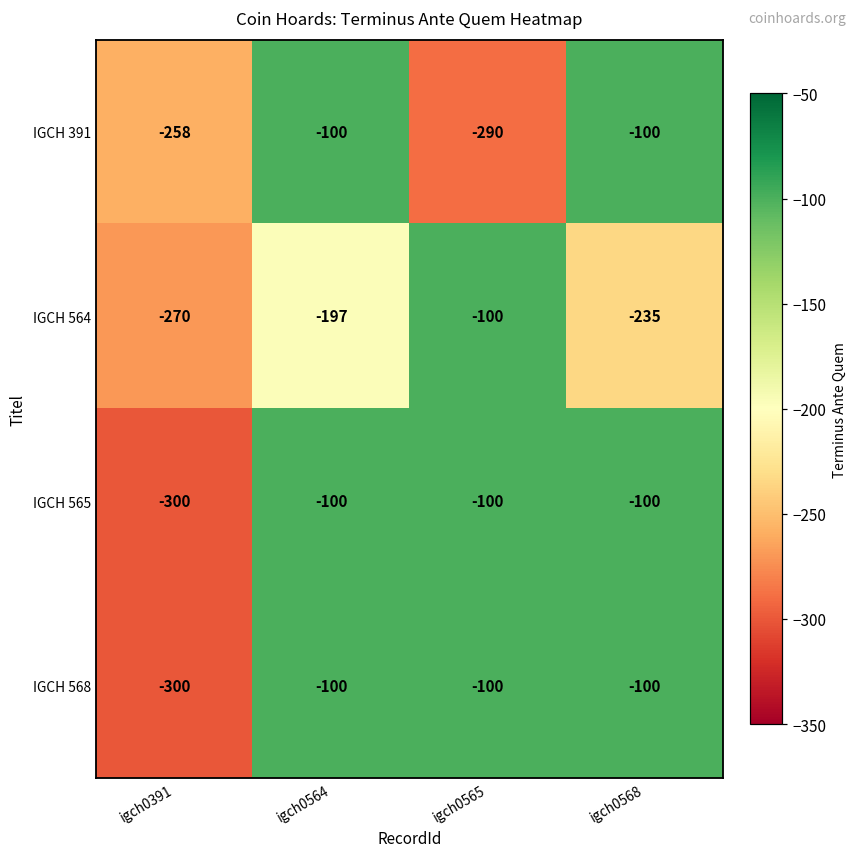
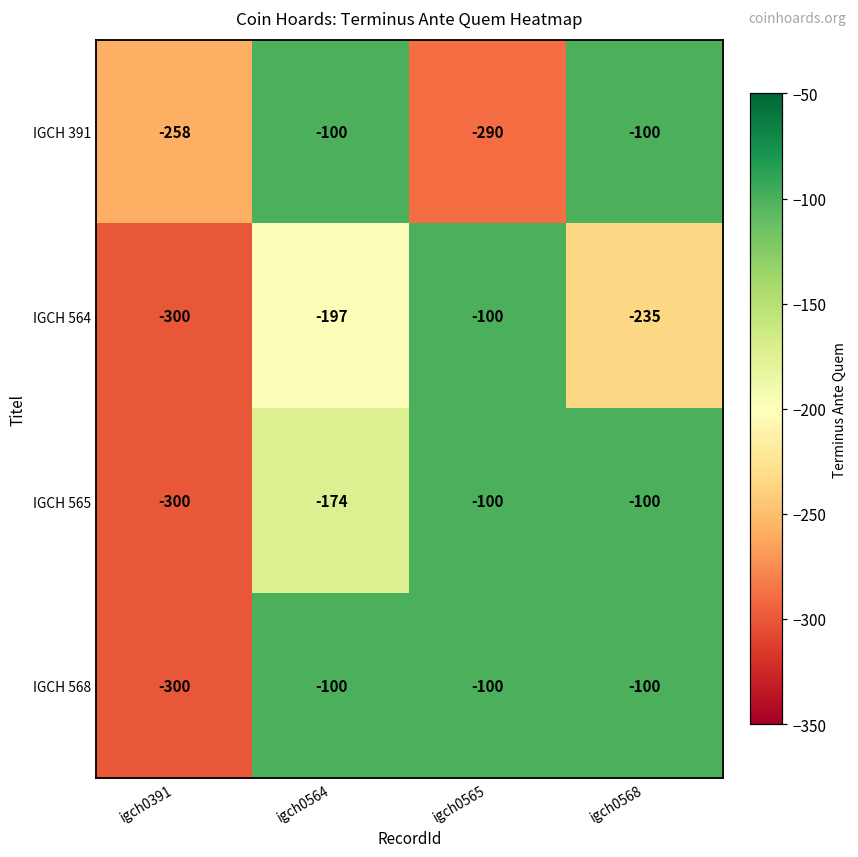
IGCH 564, igch0391: -270 -> -300
IGCH 565, igch0564: -100 -> -174
